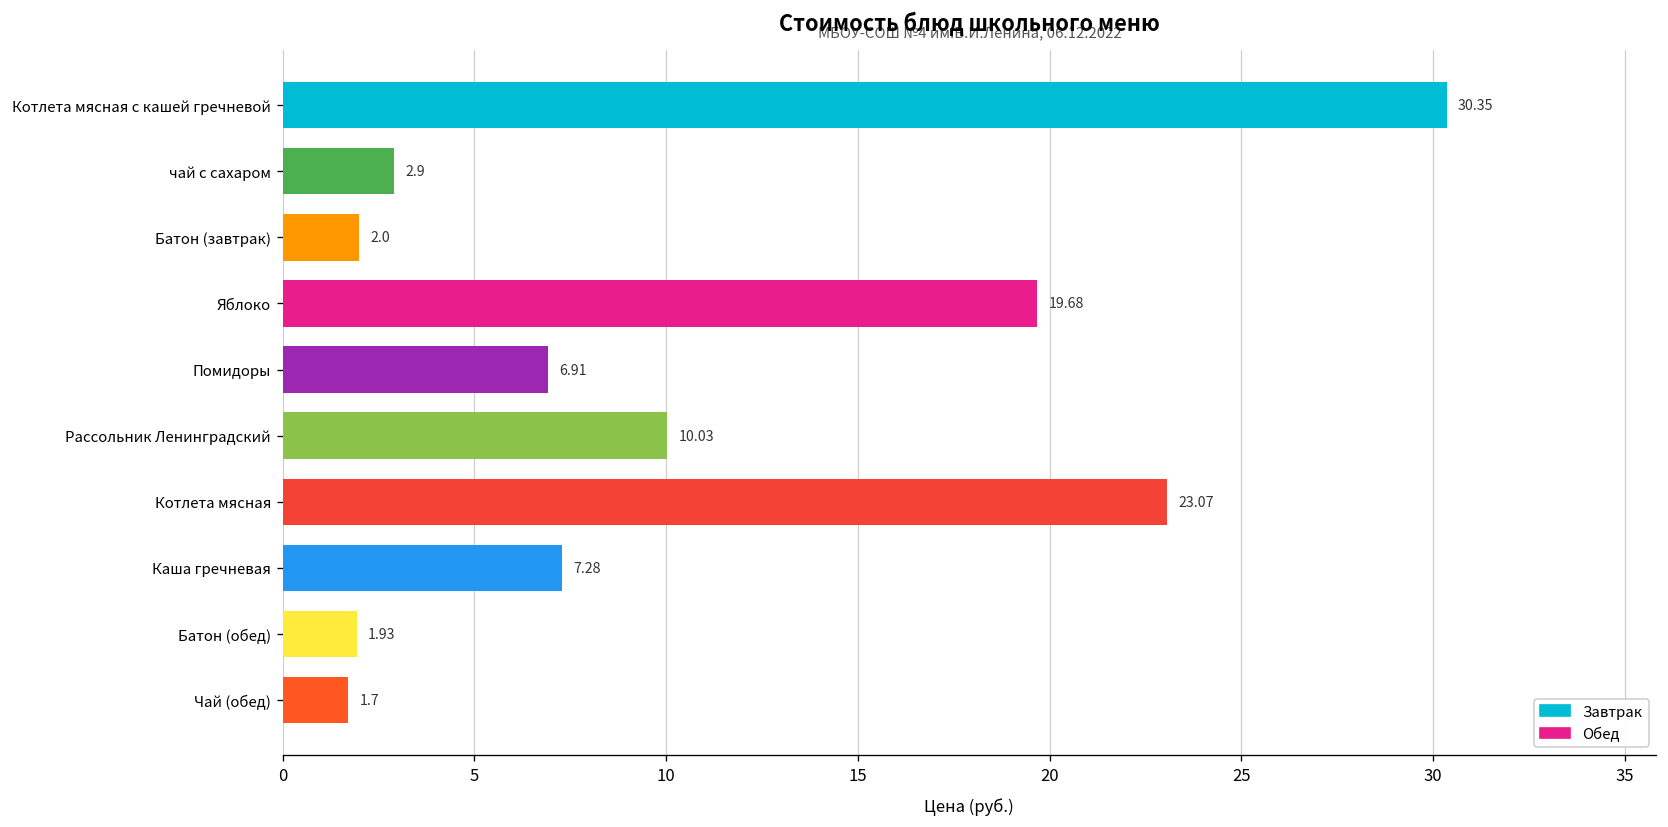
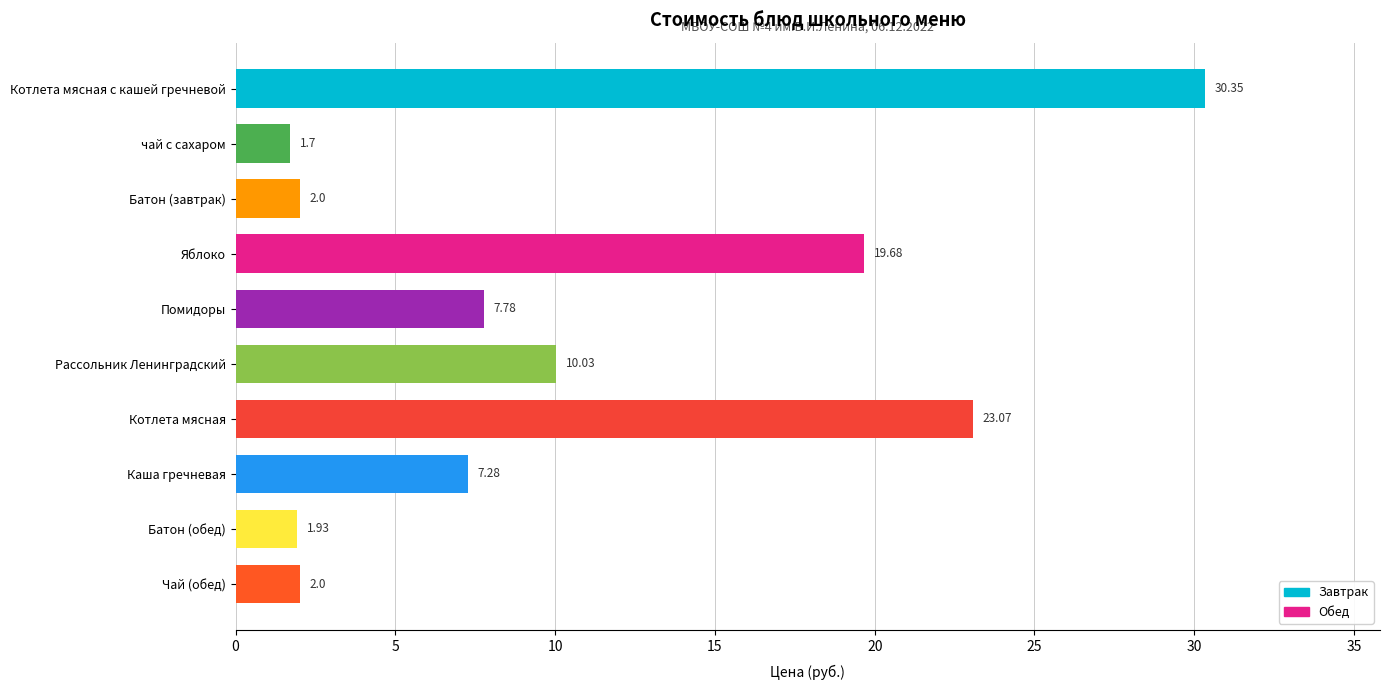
чай с сахаром: 2.9 -> 1.7
Помидоры: 6.91 -> 7.78
Чай (обед): 1.7 -> 2.0
